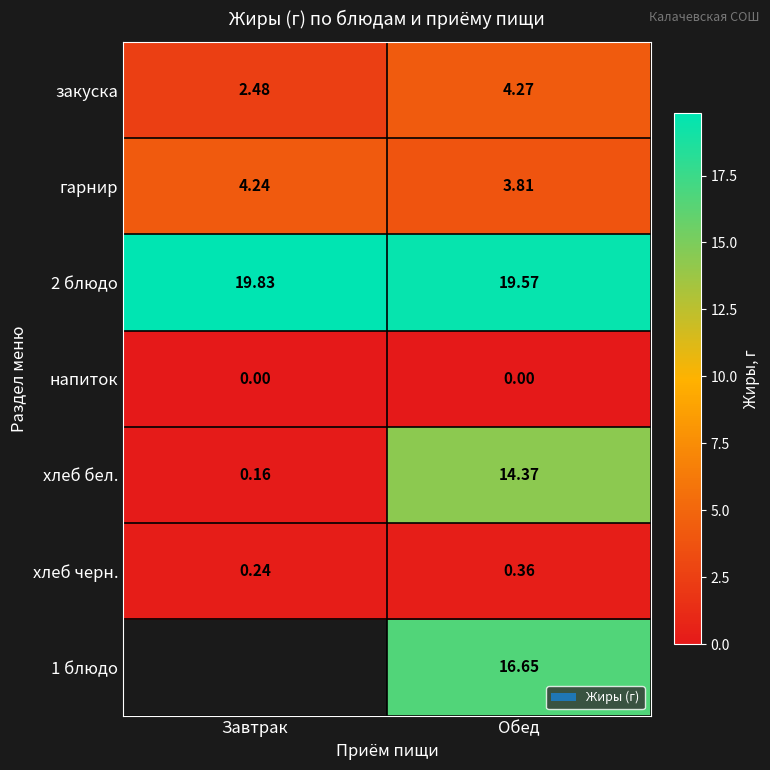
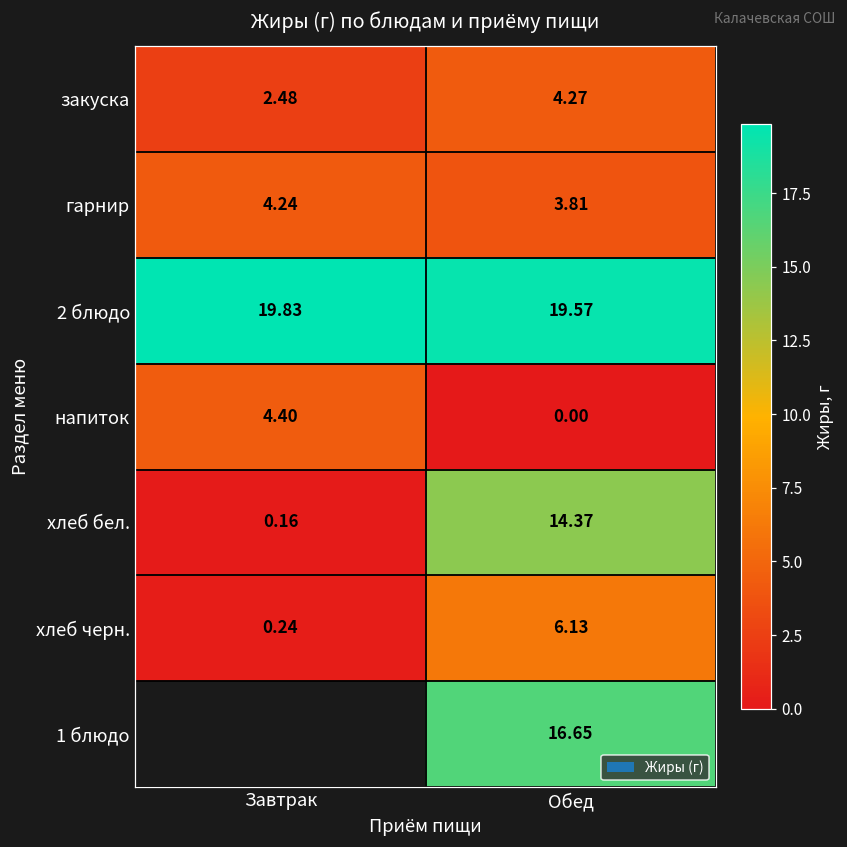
напиток, Завтрак: 0.00 -> 4.40
хлеб черн., Обед: 0.36 -> 6.13
